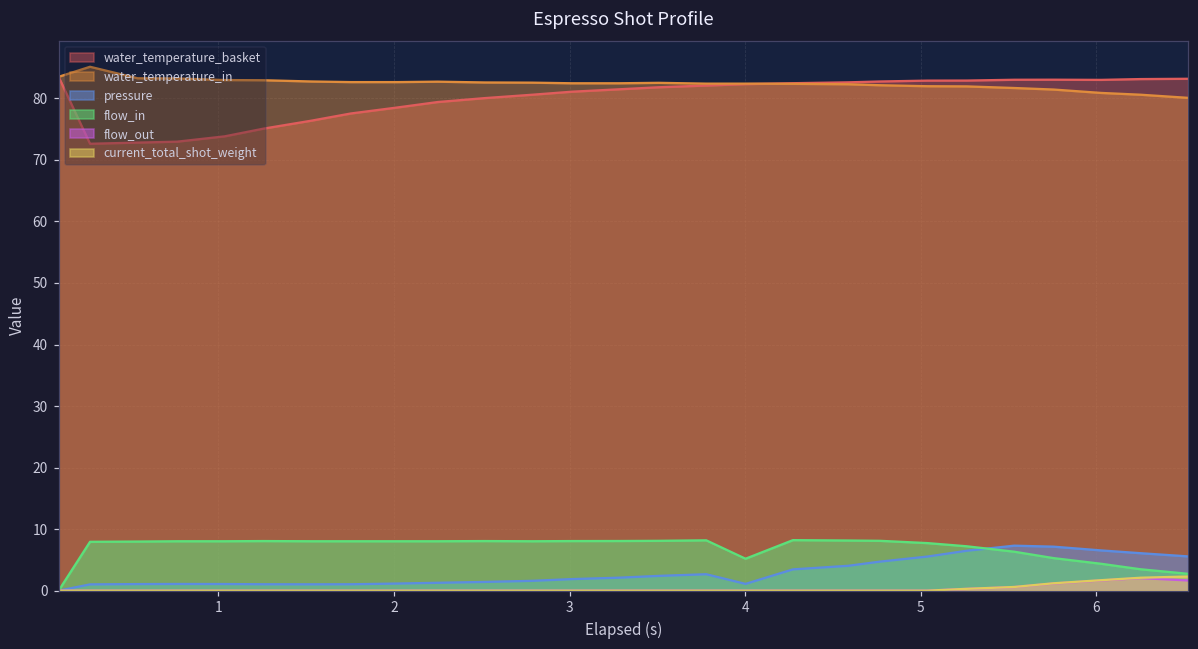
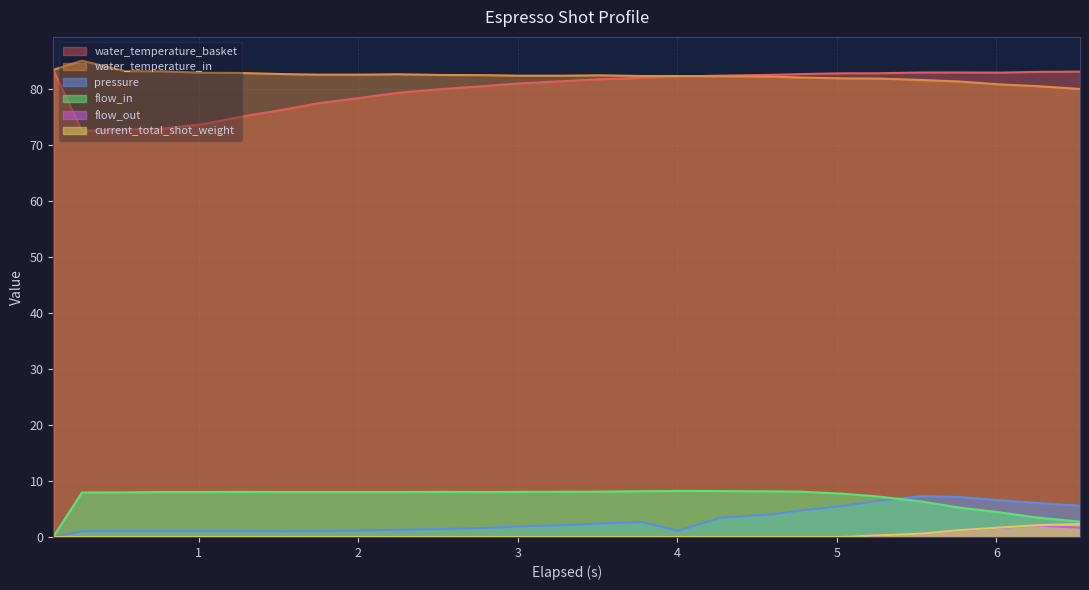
flow_in, 4: 5 -> 8
